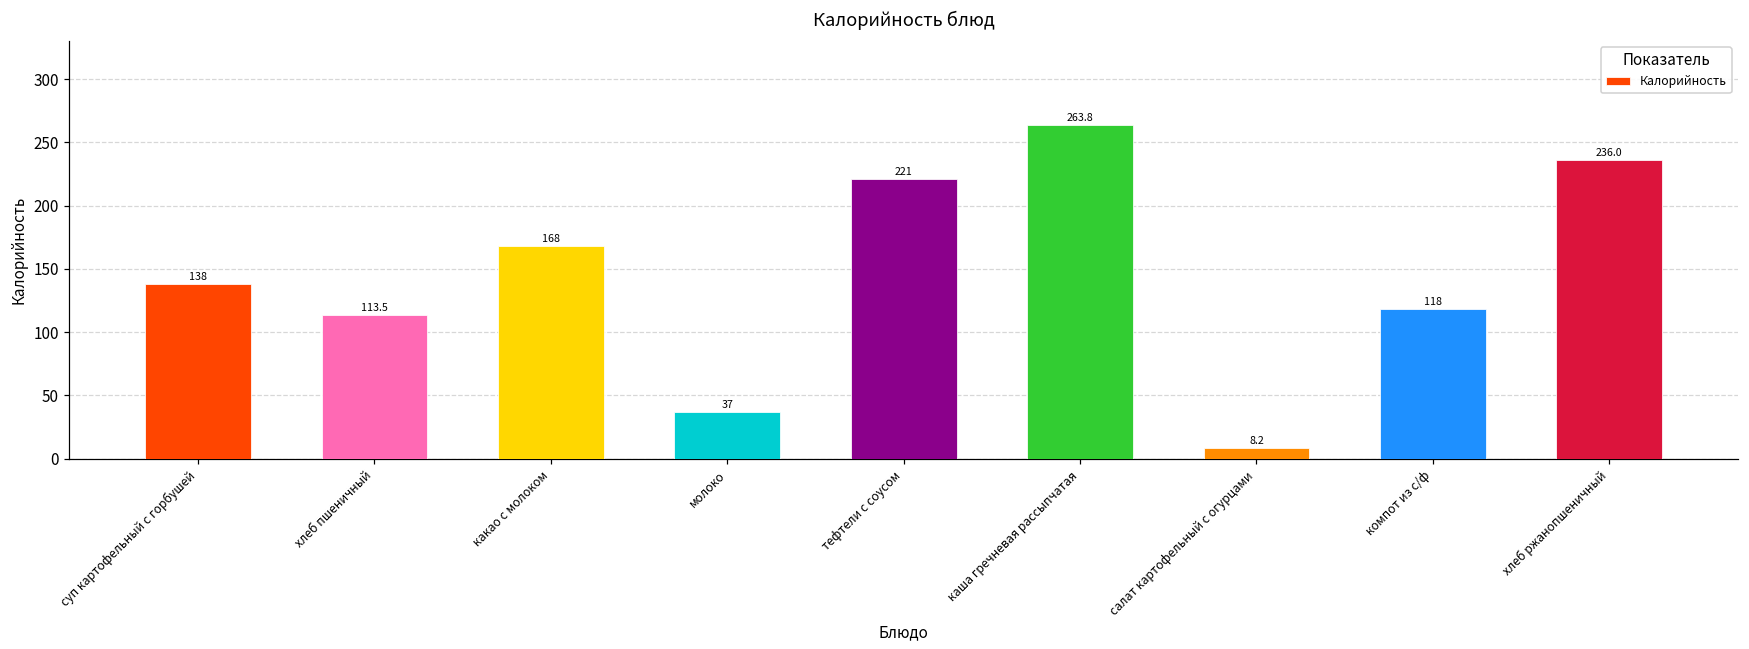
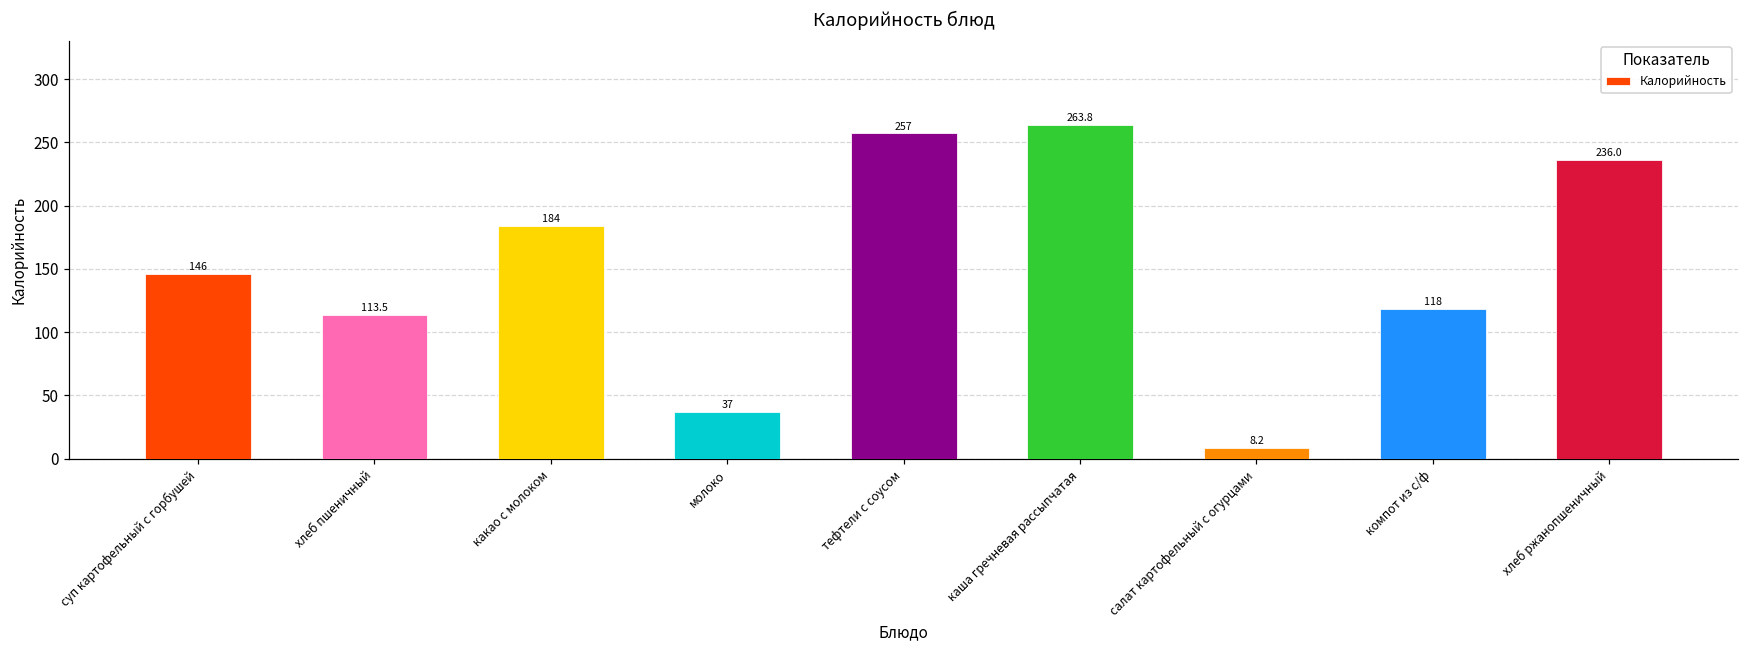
суп картофельный с горбушей: 138 -> 146
какао с молоком: 168 -> 184
тефтели с соусом: 221 -> 257
